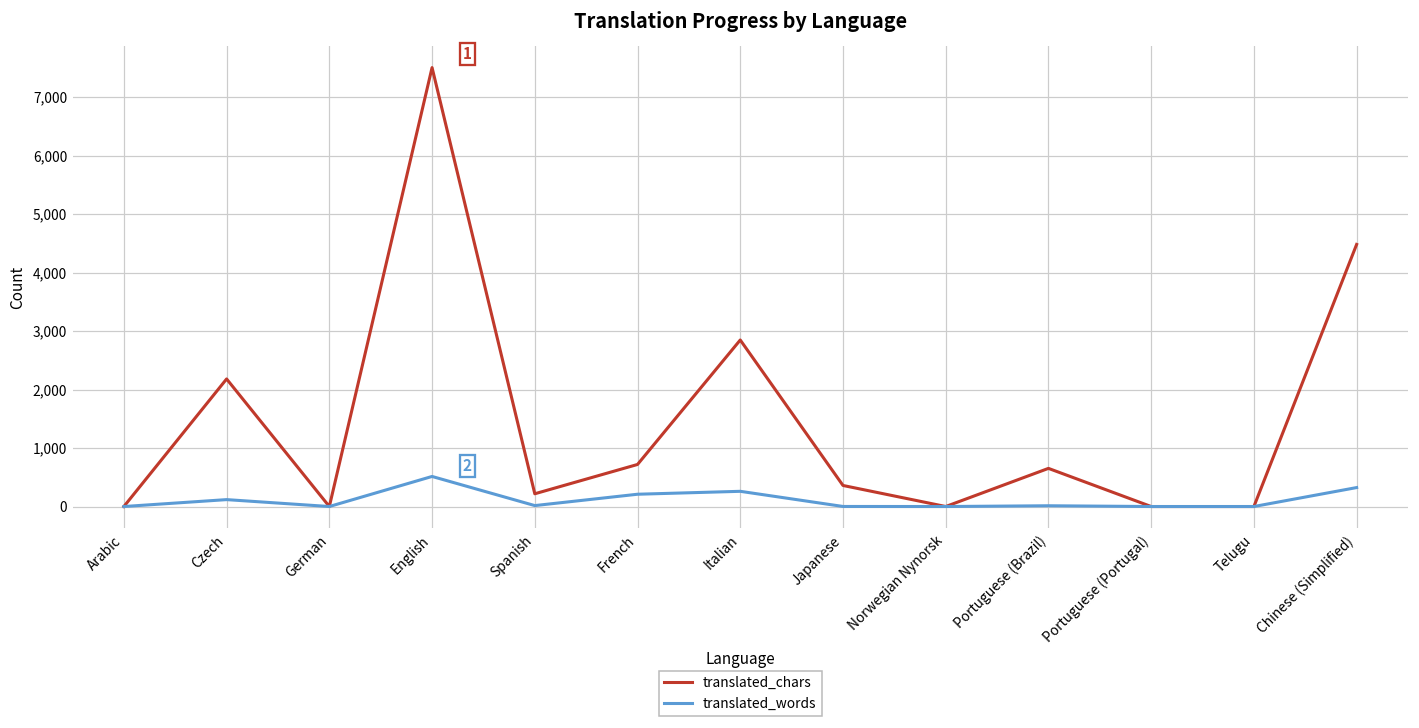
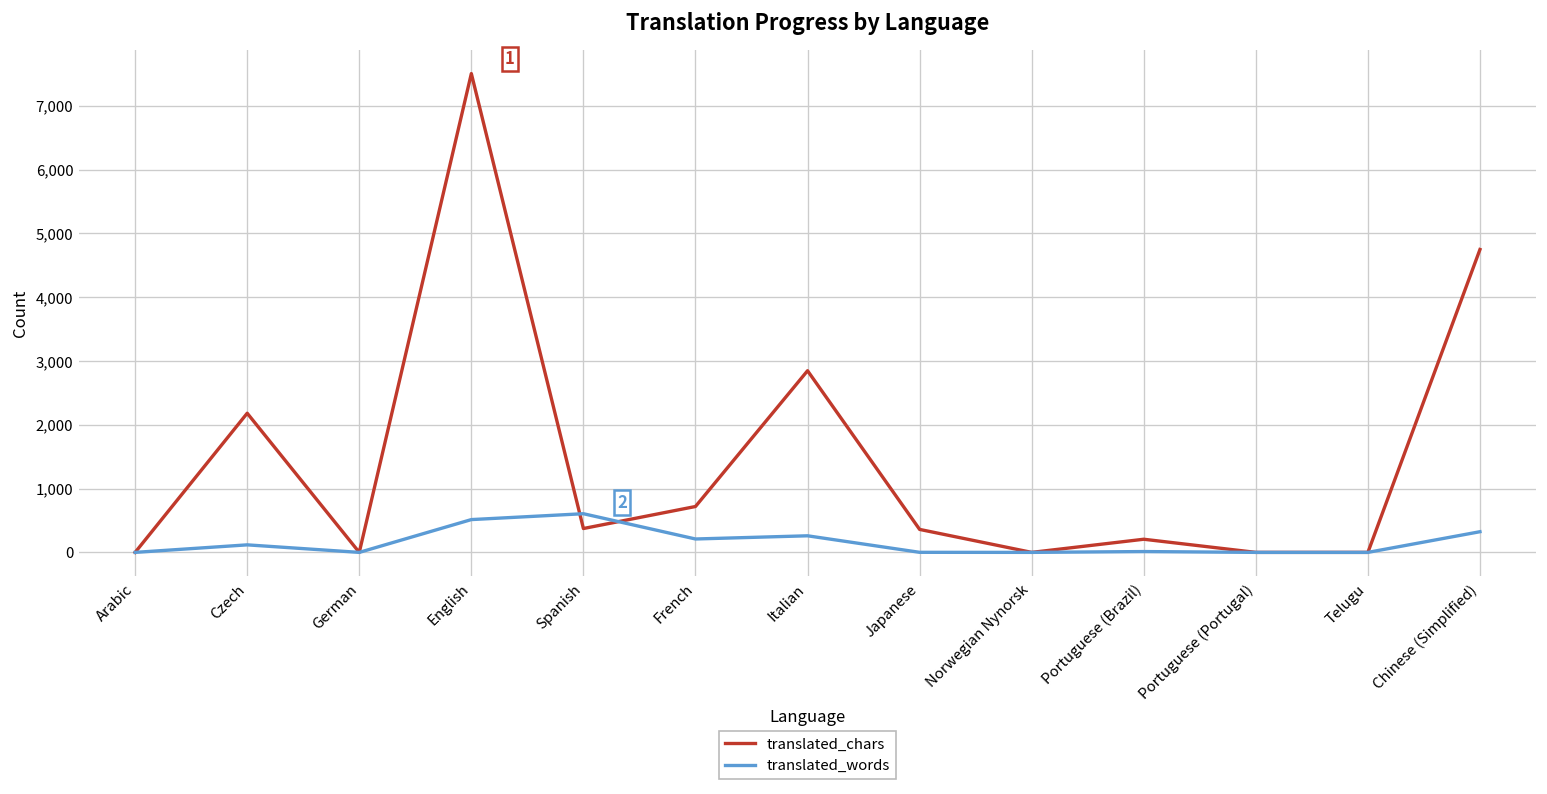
translated_chars, Spanish: 200 -> 400
translated_words, Spanish: 0 -> 600
translated_chars, Portuguese (Brazil): 700 -> 200
translated_chars, Chinese (Simplified): 4,500 -> 4,700
